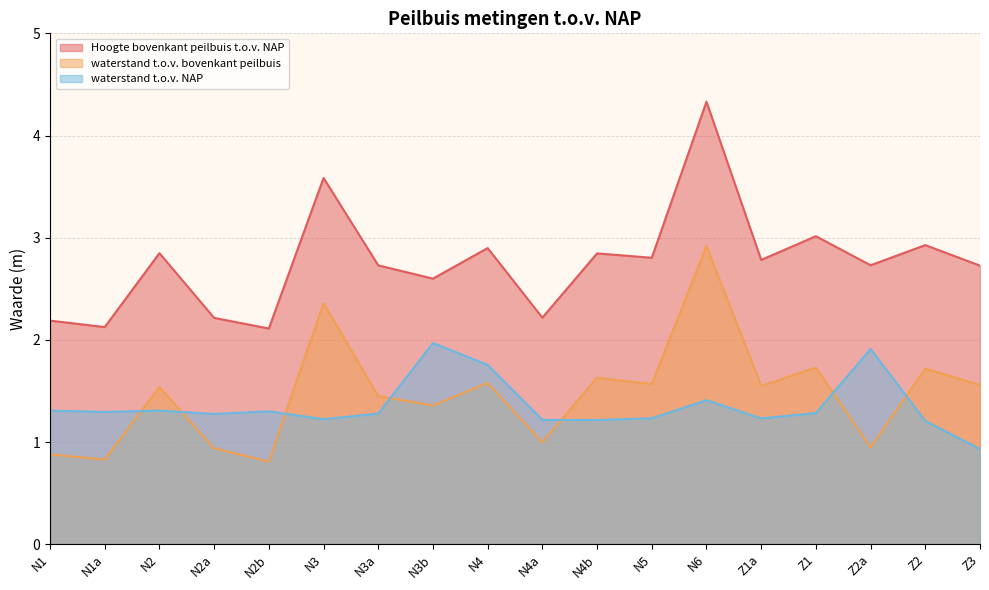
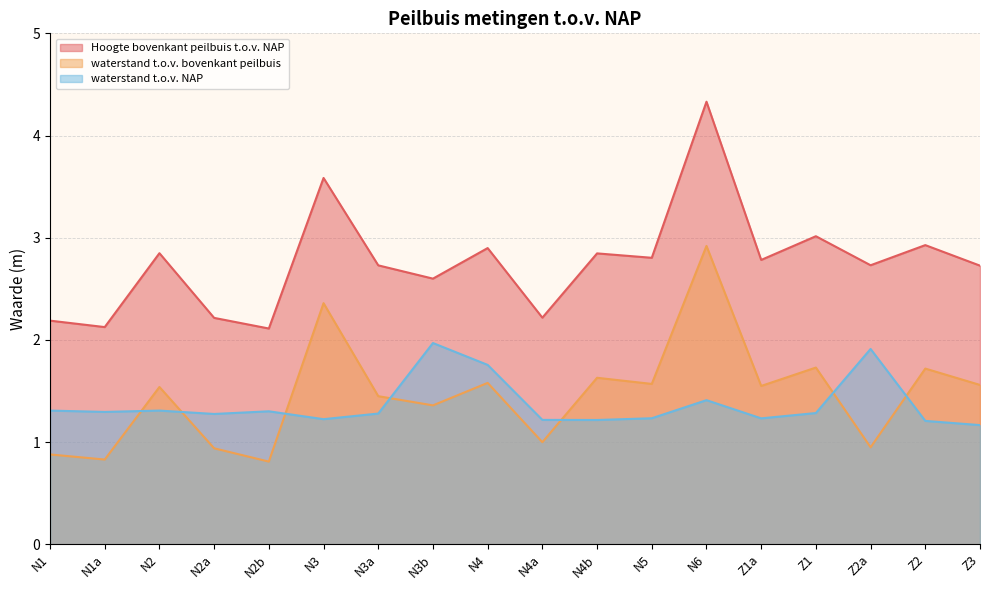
waterstand t.o.v. NAP, Z3: 0.93 -> 1.17
